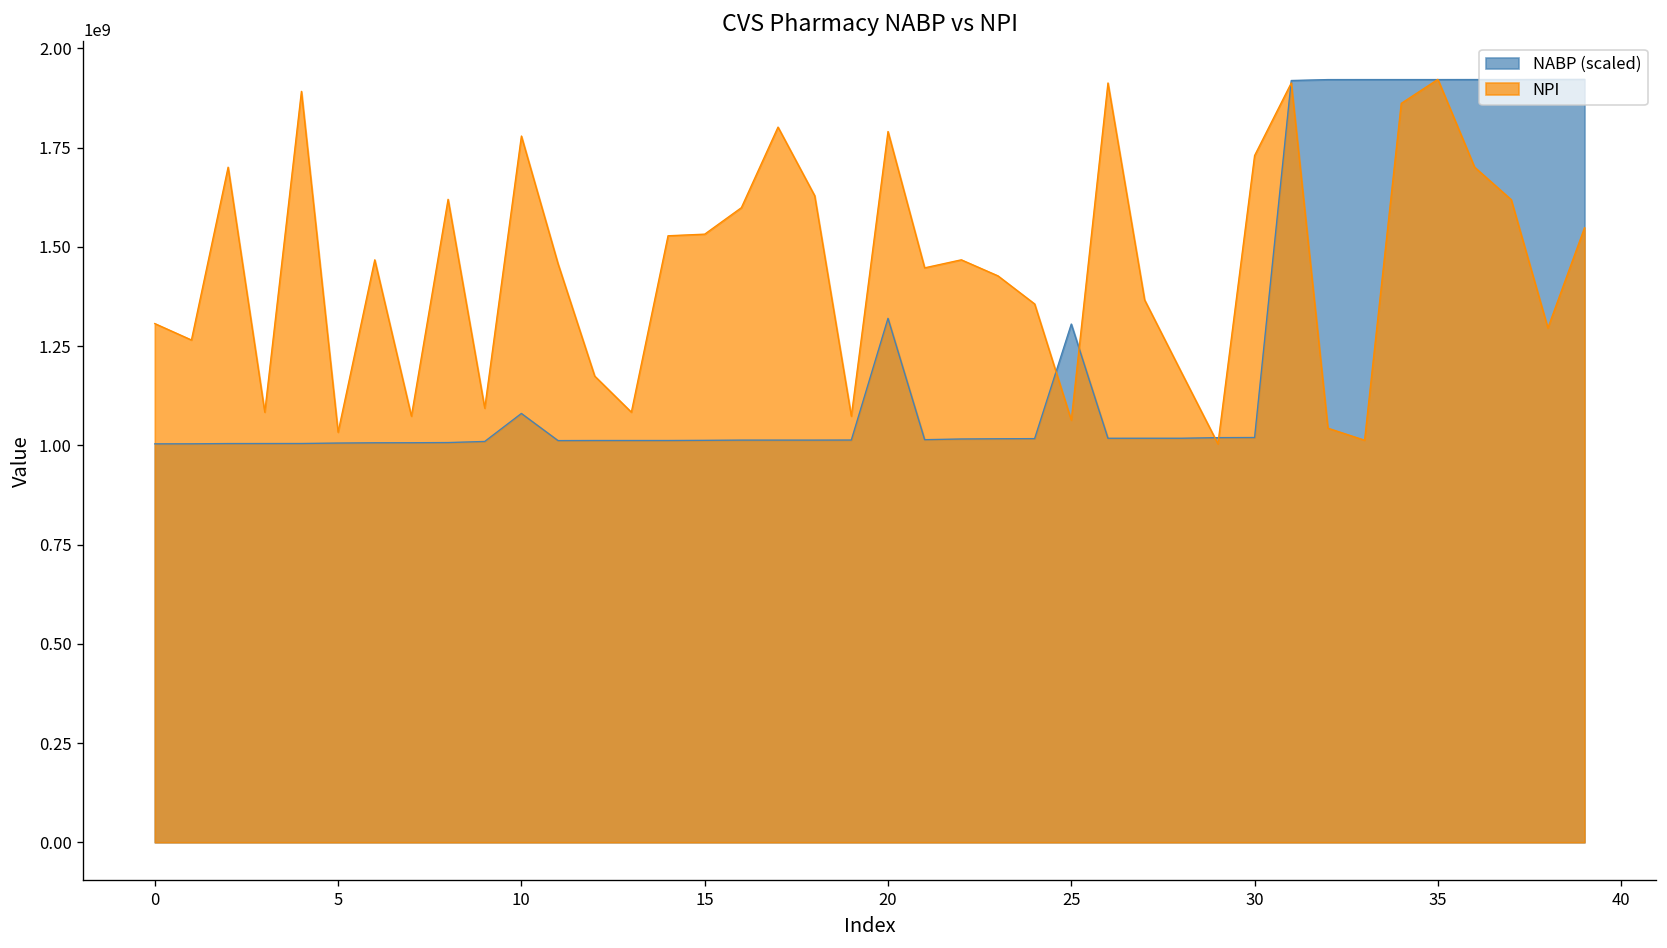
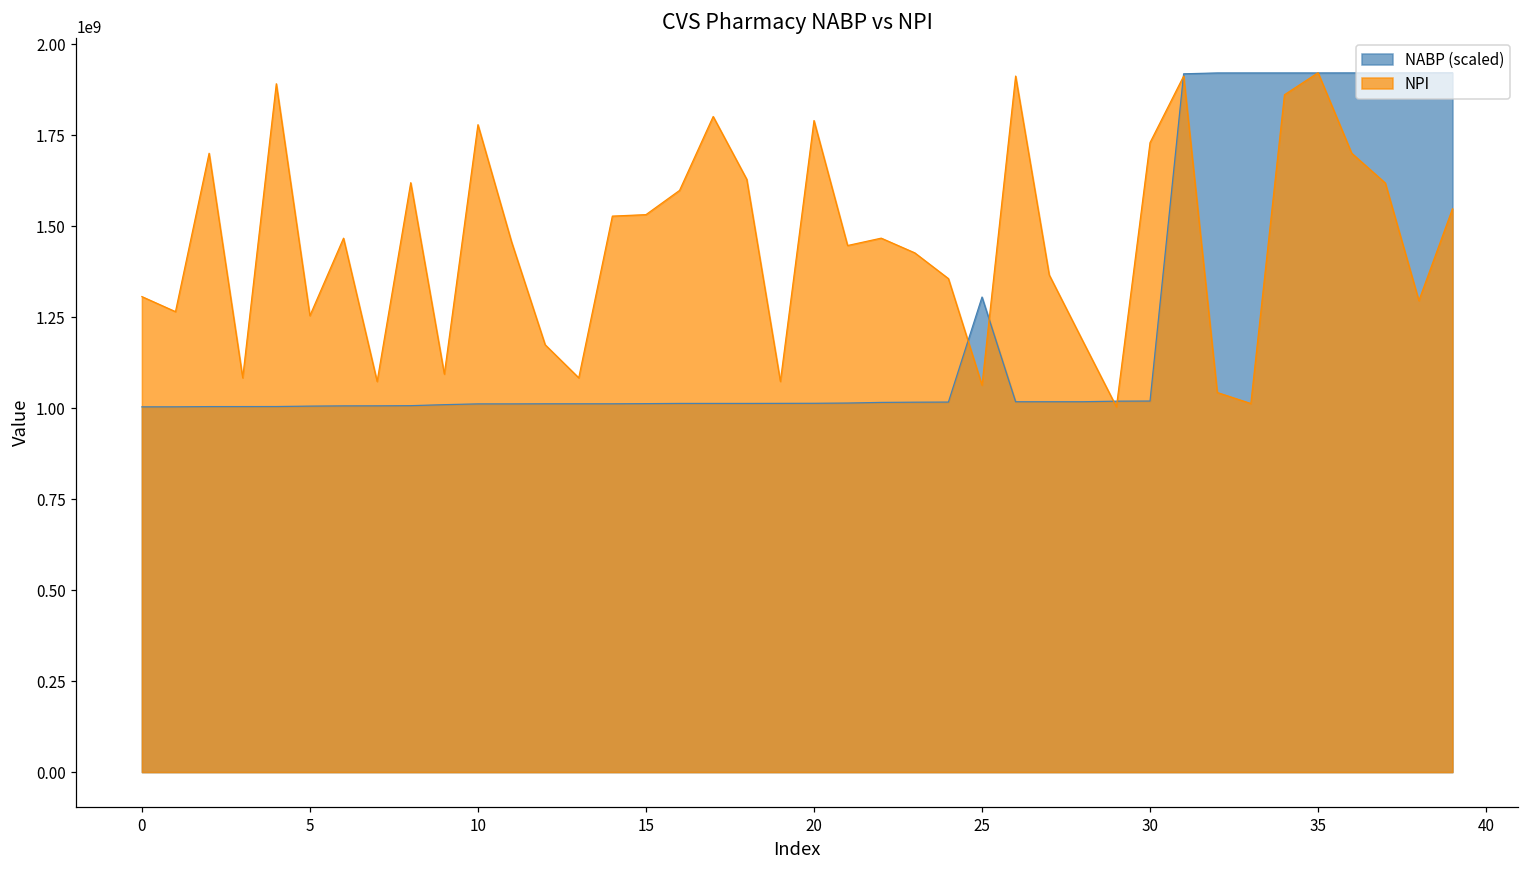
NPI, 5: 1030000000 -> 1250000000
NABP (scaled), 10: 1080000000 -> 1010000000
NABP (scaled), 20: 1320000000 -> 1010000000
